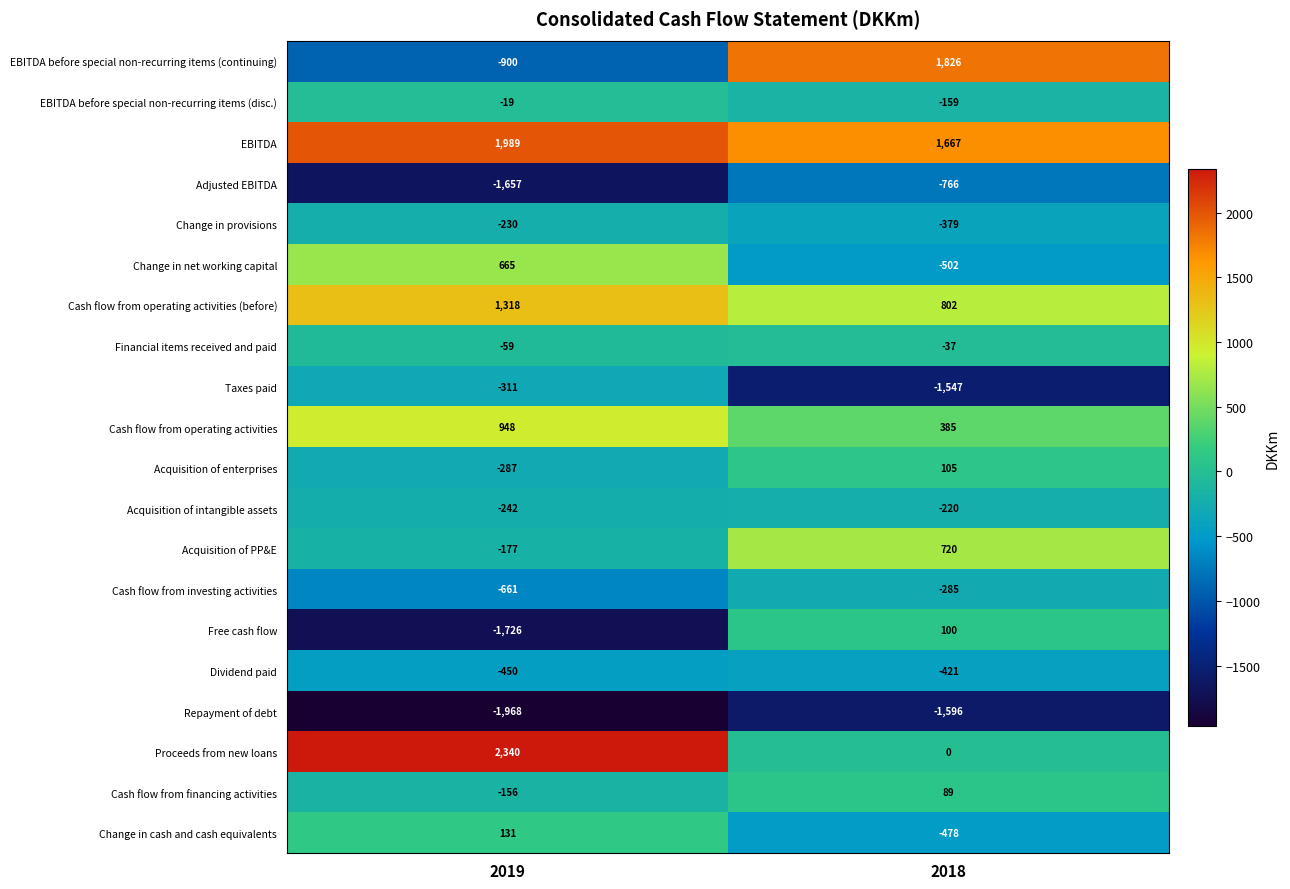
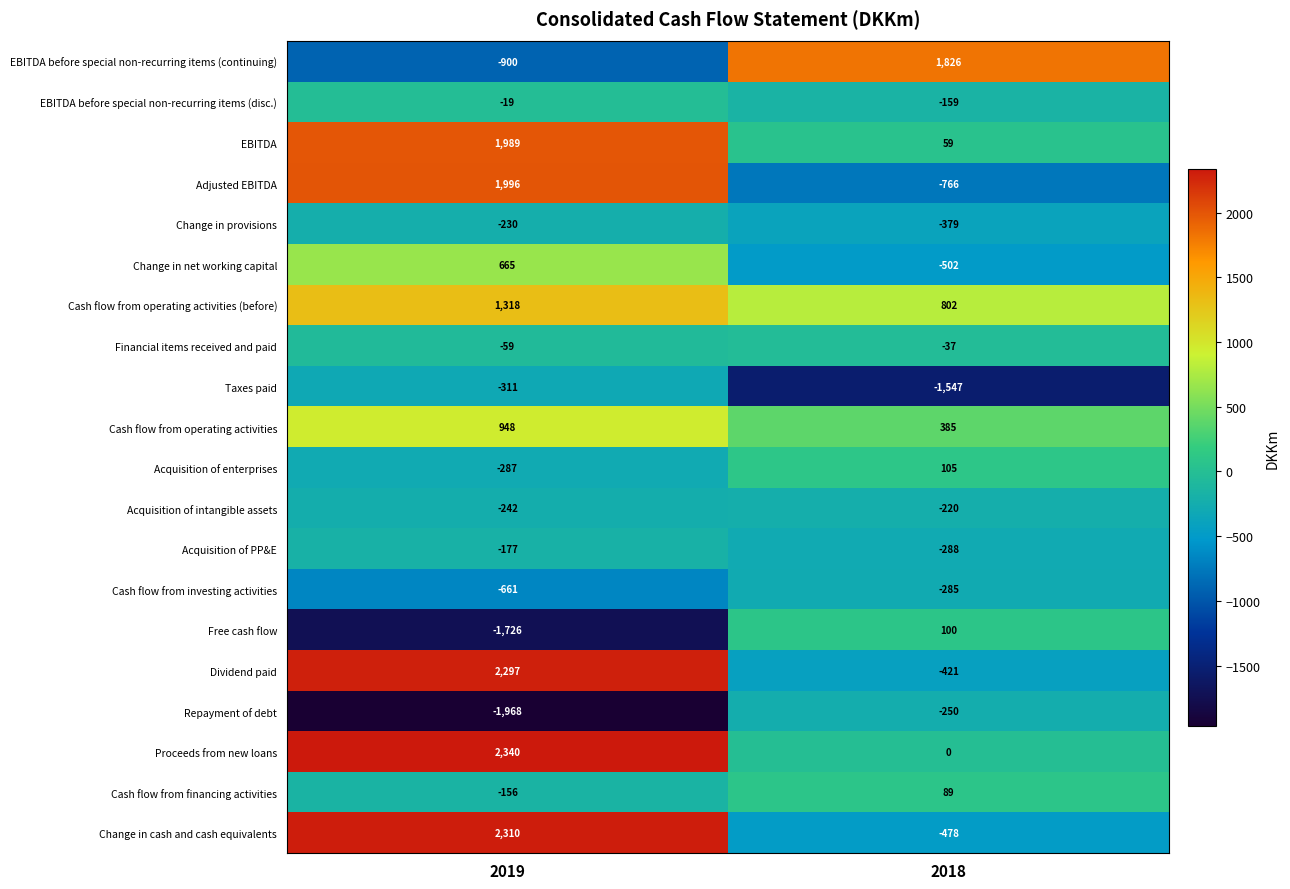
EBITDA, 2018: 1,667 -> 59
Adjusted EBITDA, 2019: -1,657 -> 1,996
Acquisition of PP&E, 2018: 720 -> -288
Dividend paid, 2019: -450 -> 2,297
Repayment of debt, 2018: -1,596 -> -250
Change in cash and cash equivalents, 2019: 131 -> 2,310
